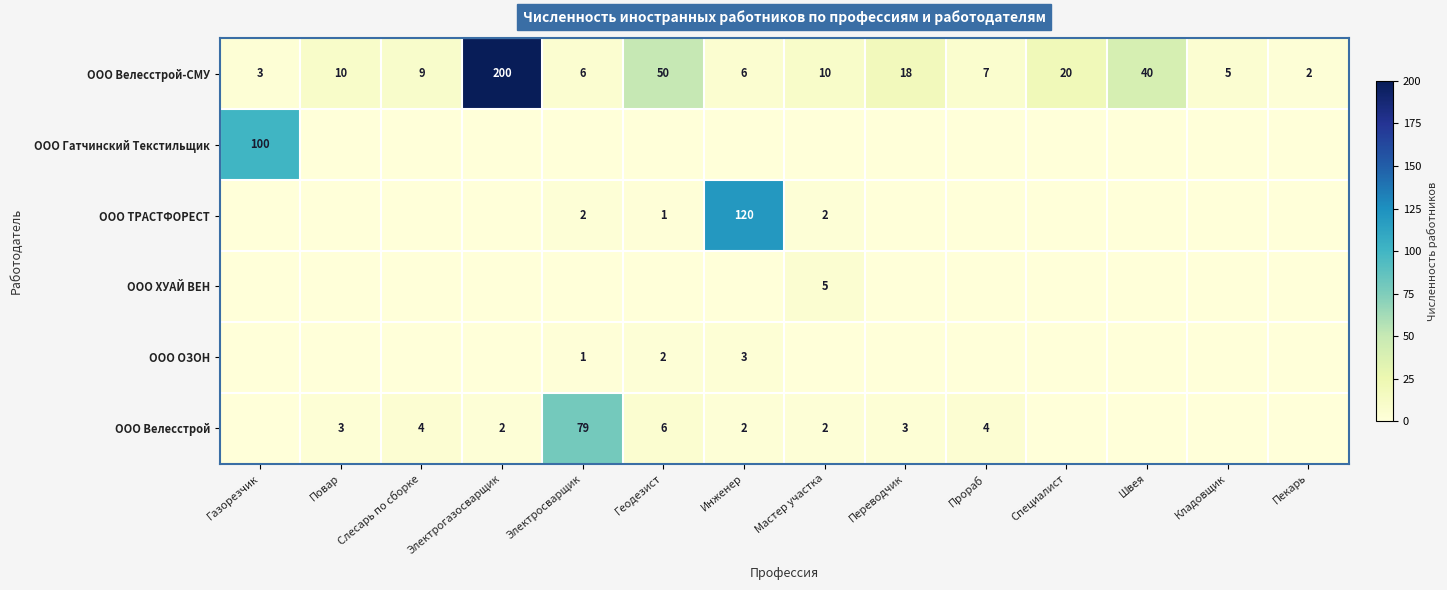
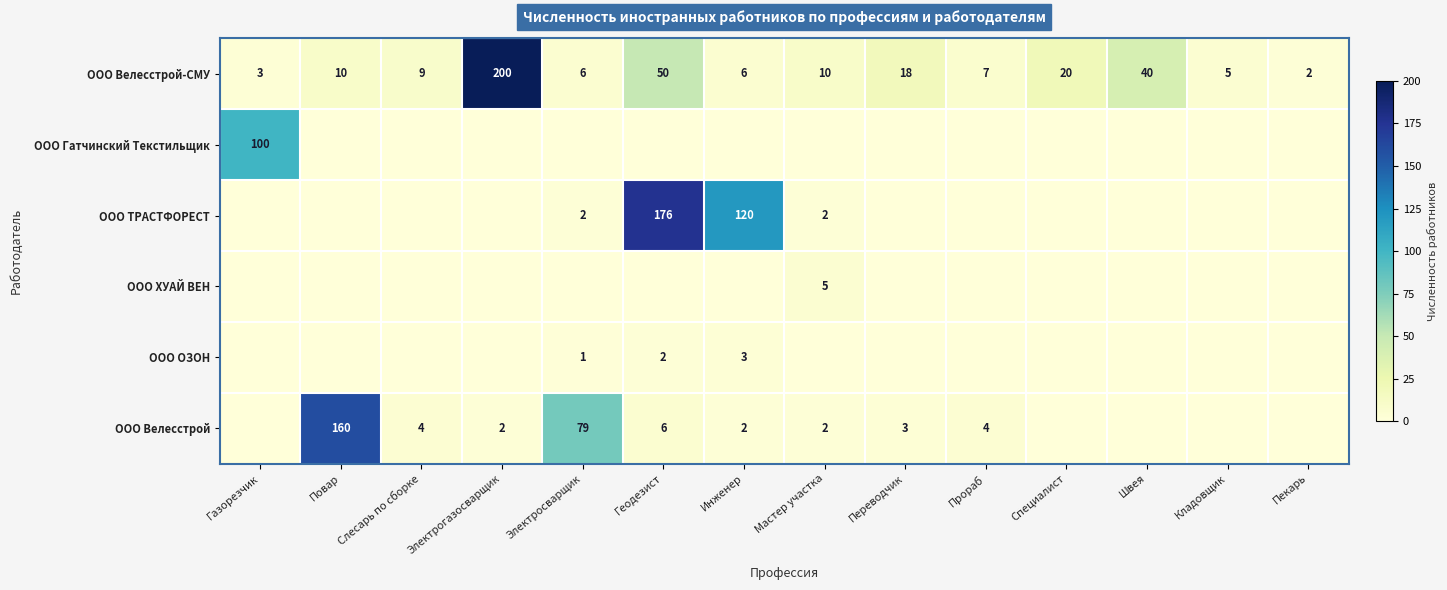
ООО ТРАСТФОРЕСТ, Геодезист: 1 -> 176
ООО Велесстрой, Повар: 3 -> 160
